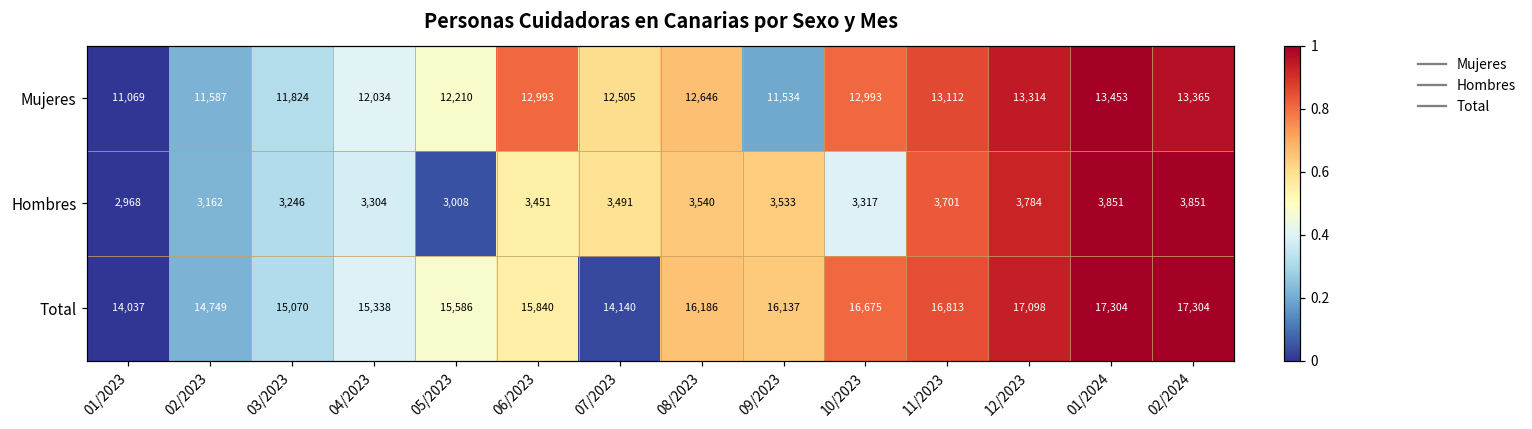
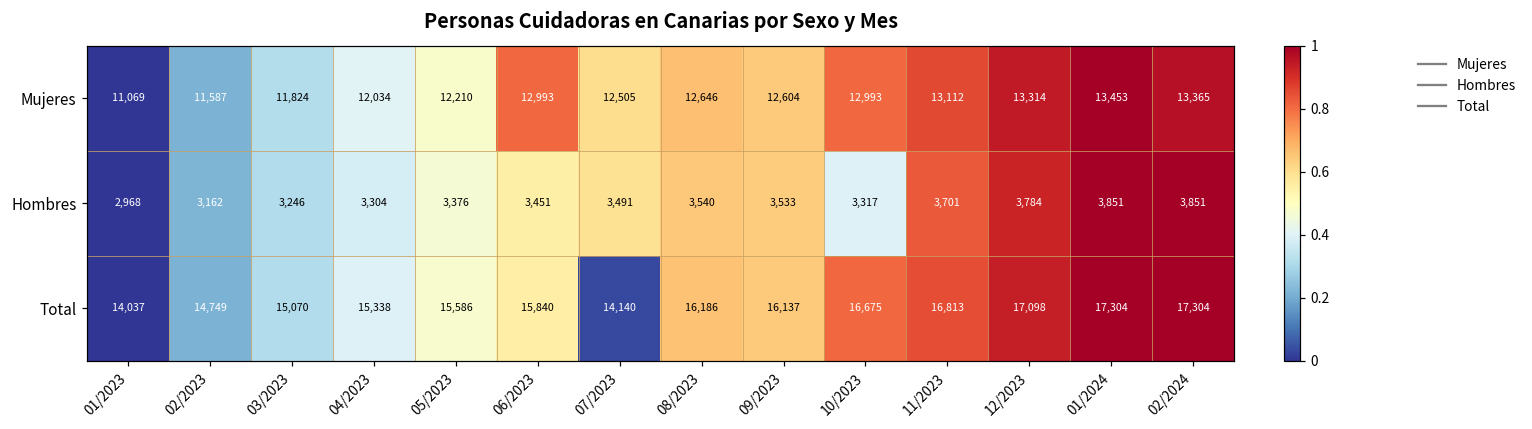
Mujeres, 09/2023: 11,534 -> 12,604
Hombres, 05/2023: 3,008 -> 3,376
